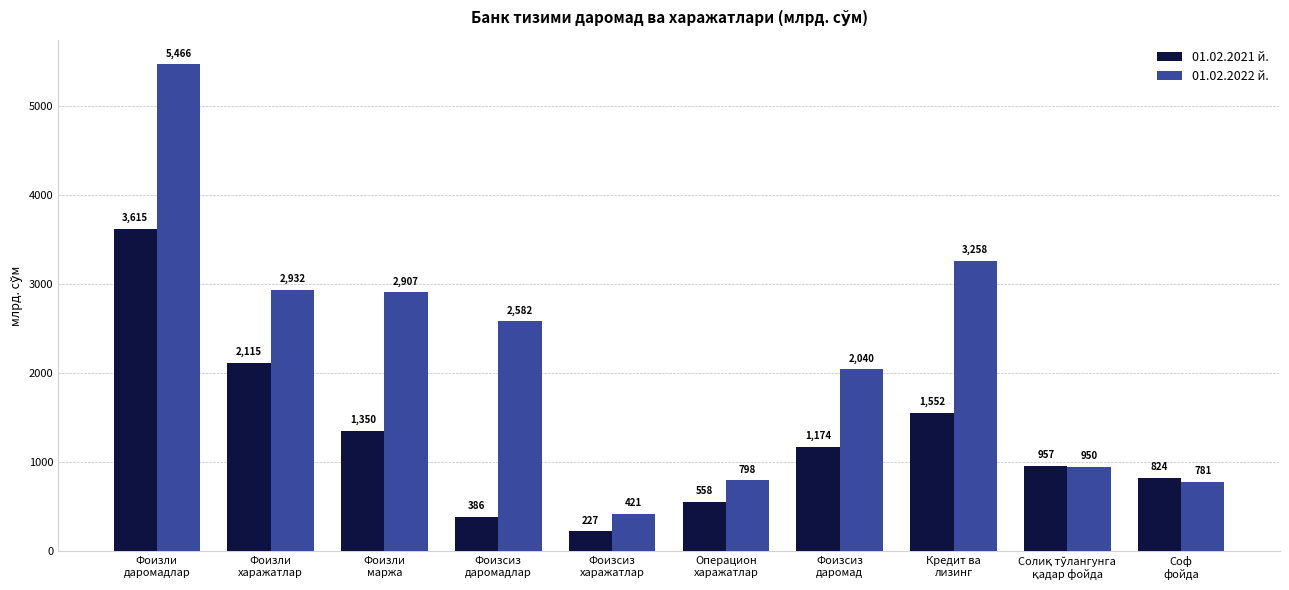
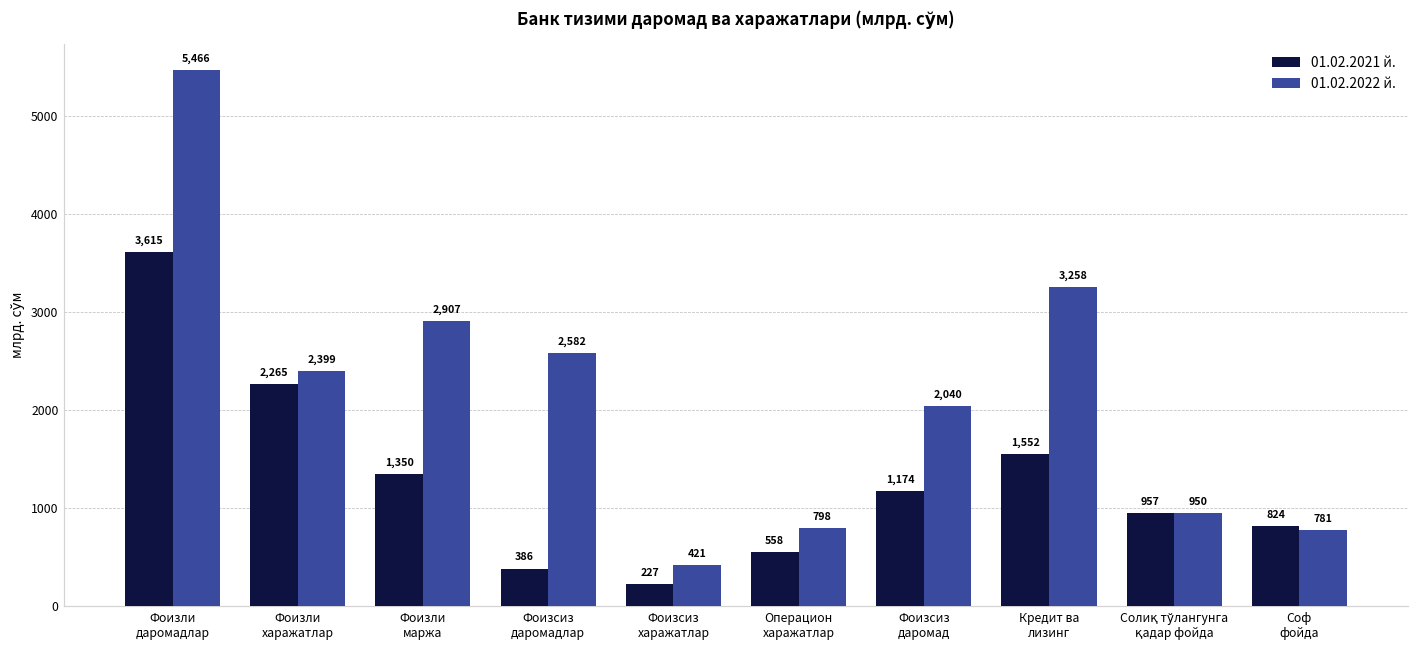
01.02.2021 й., Фоизли харажатлар: 2,115 -> 2,265
01.02.2022 й., Фоизли харажатлар: 2,932 -> 2,399
